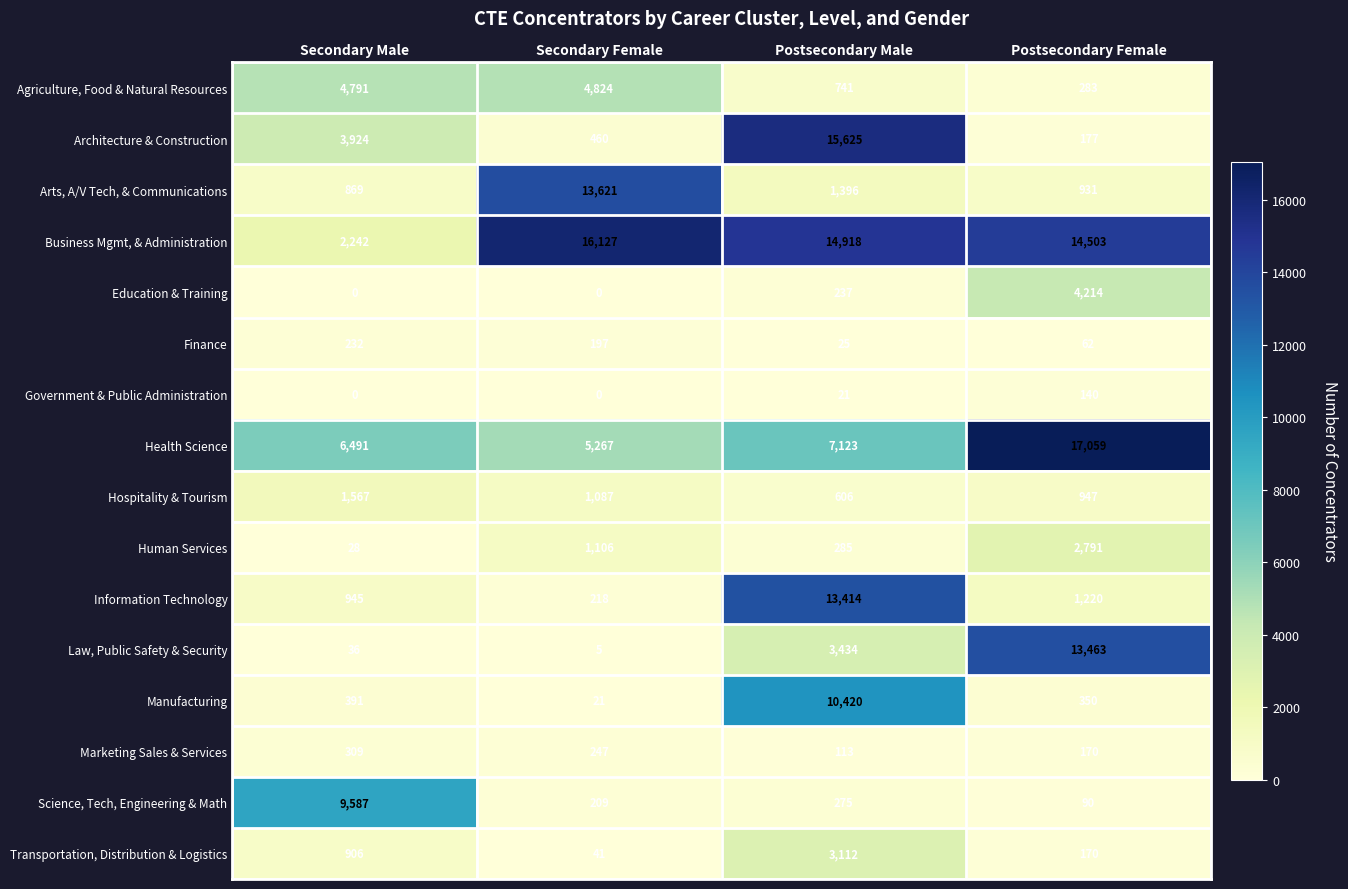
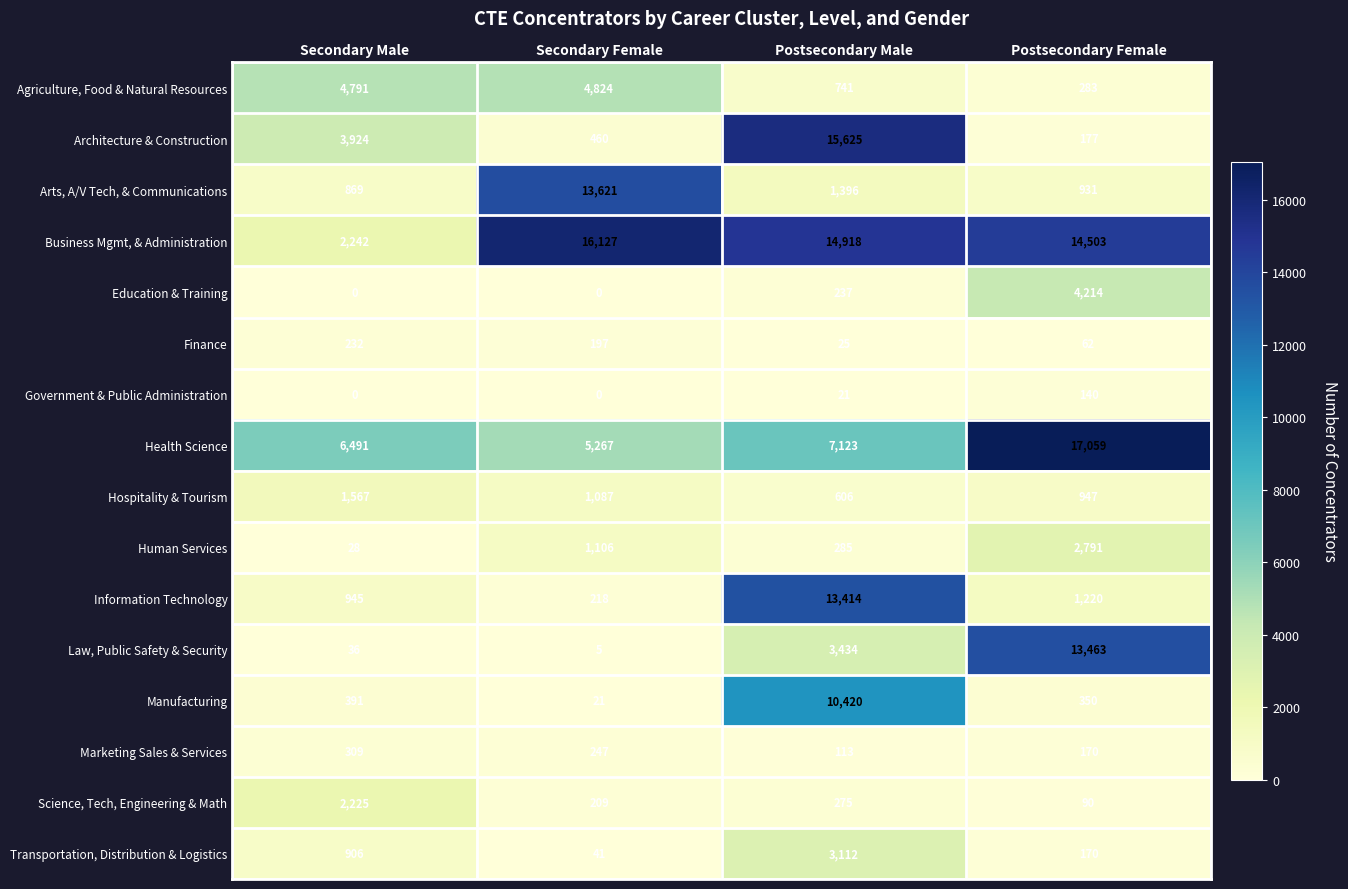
Science, Tech, Engineering & Math, Secondary Male: 9,587 -> 2,225
